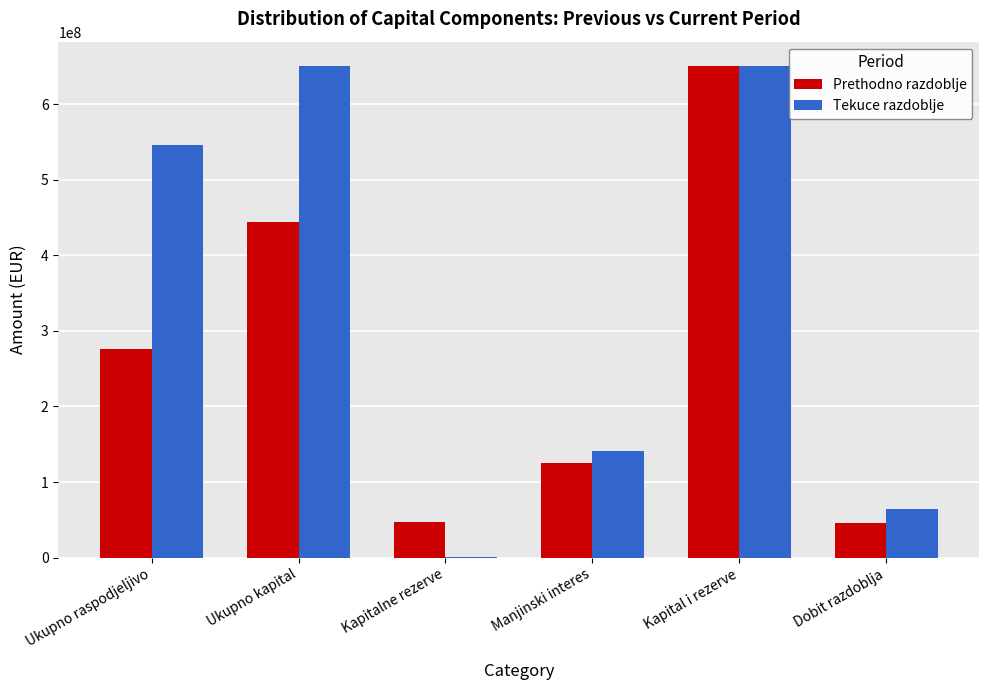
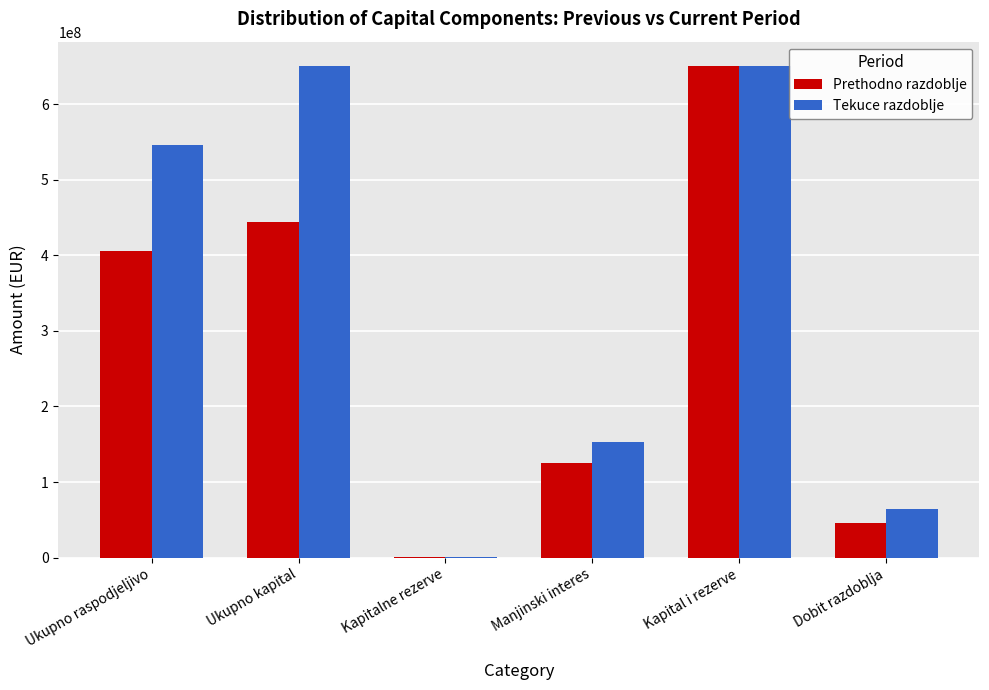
Prethodno razdoblje, Ukupno raspodjeljivo: 280000000 -> 410000000
Prethodno razdoblje, Kapitalne rezerve: 50000000 -> 0
Tekuce razdoblje, Manjinski interes: 140000000 -> 150000000
